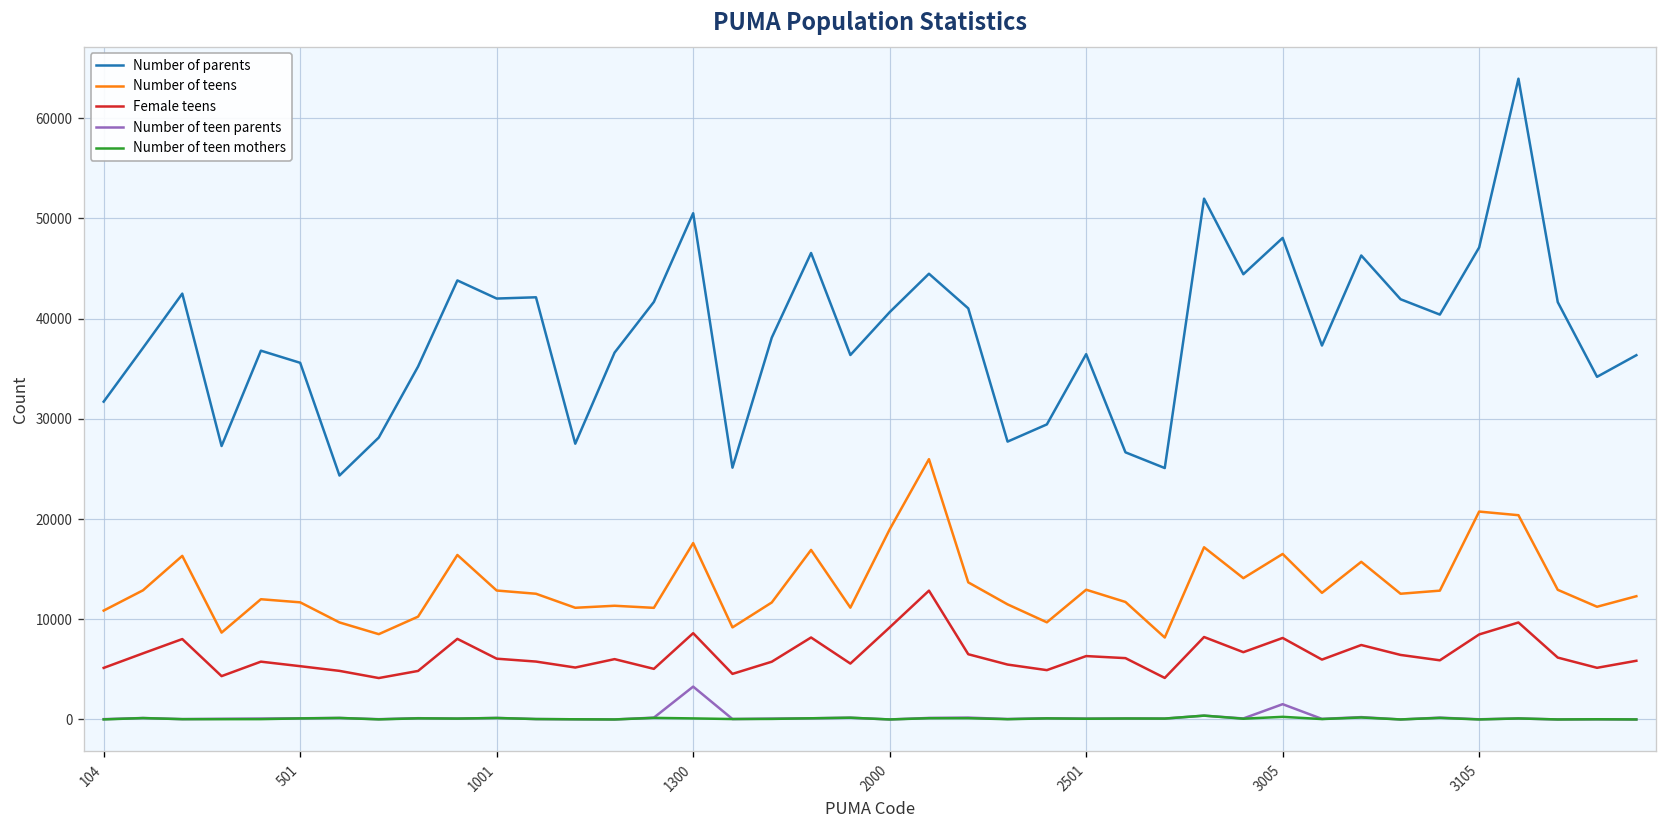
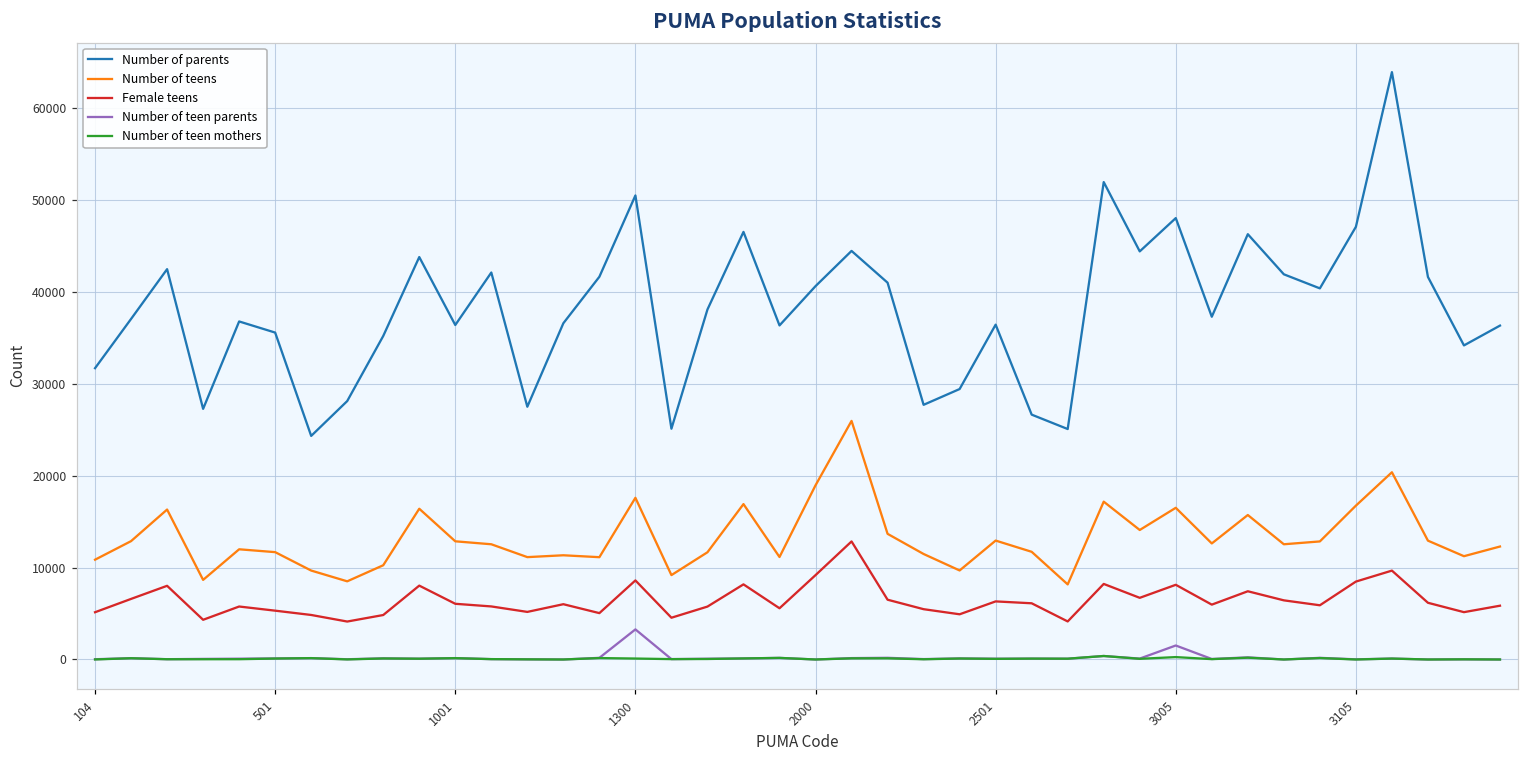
Number of parents, 1001: 42000 -> 36000
Number of teens, 3105: 21000 -> 17000
